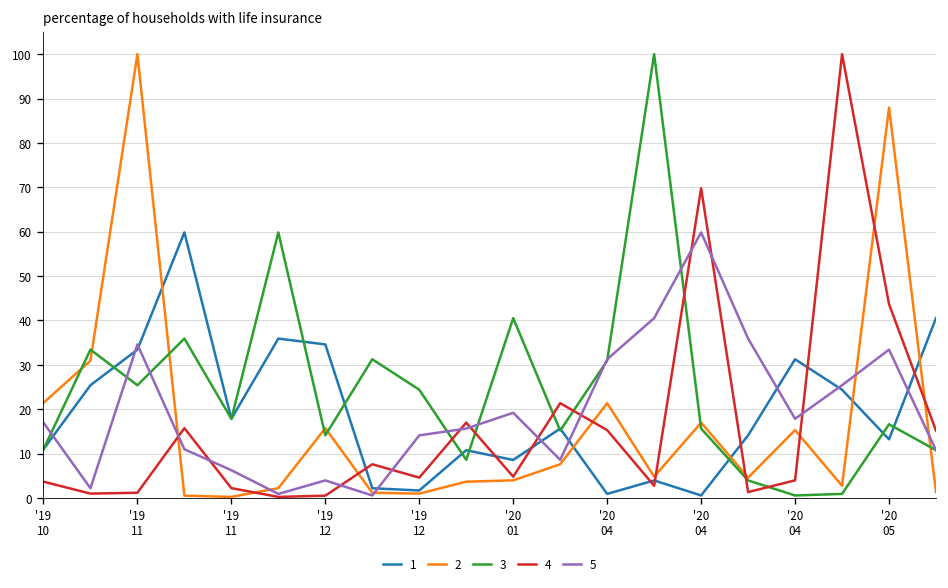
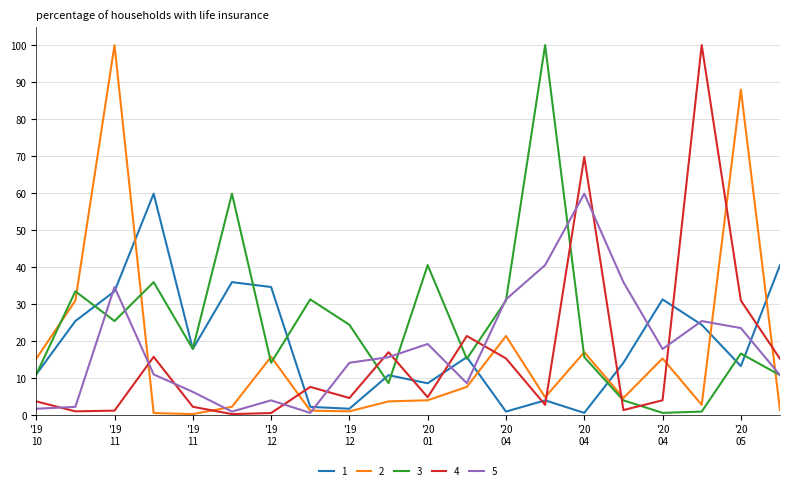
2, '19 10: 21 -> 15
5, '19 10: 17 -> 2
4, '20 05: 44 -> 31
5, '20 05: 33 -> 23
